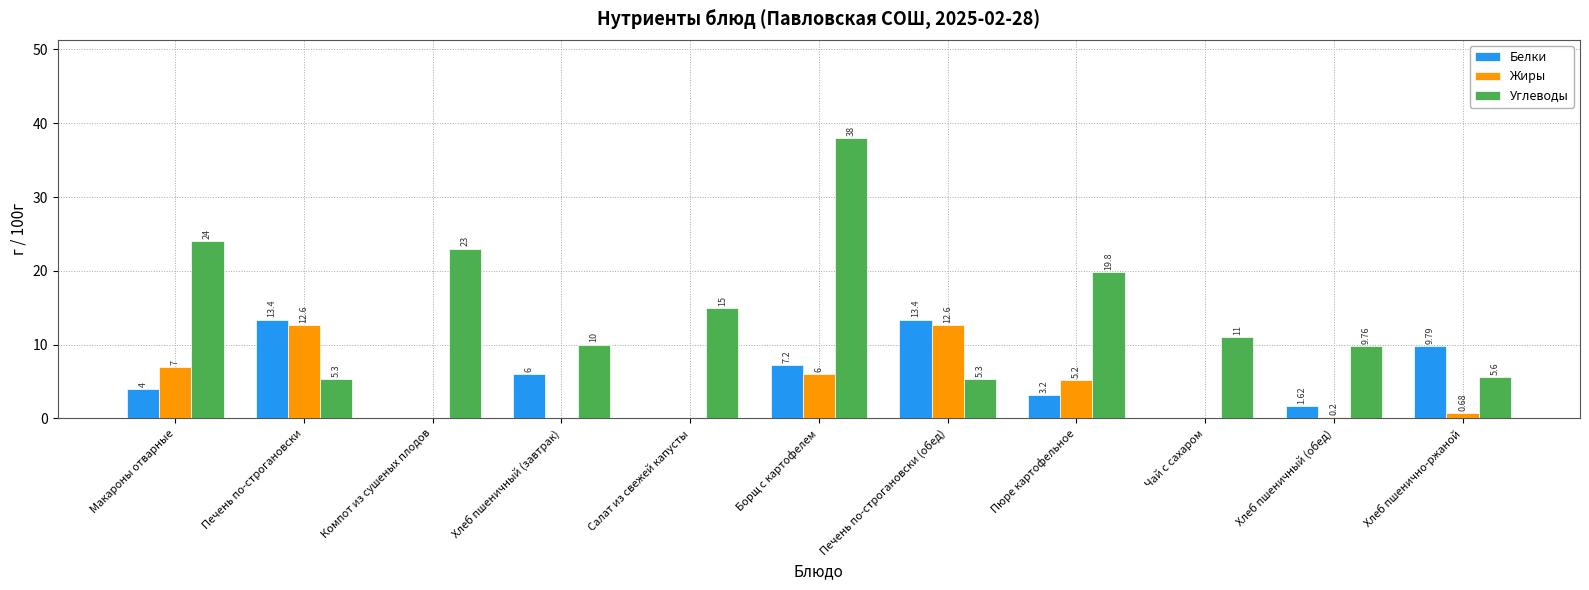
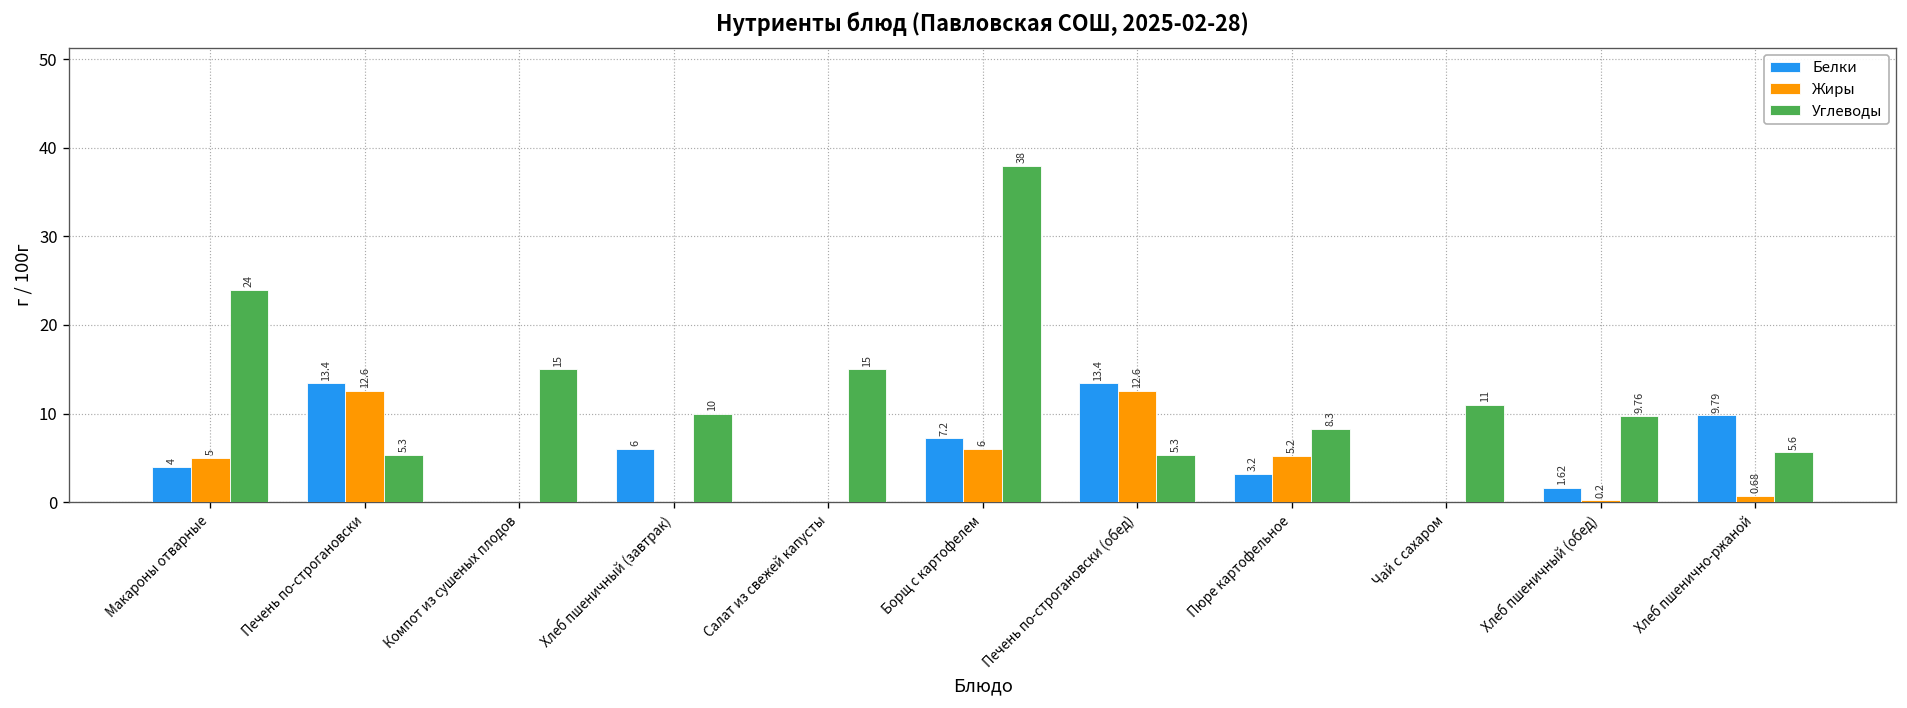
Жиры, Макароны отварные: 7 -> 5
Углеводы, Компот из сушеных плодов: 23 -> 15
Углеводы, Пюре картофельное: 19.8 -> 8.3
